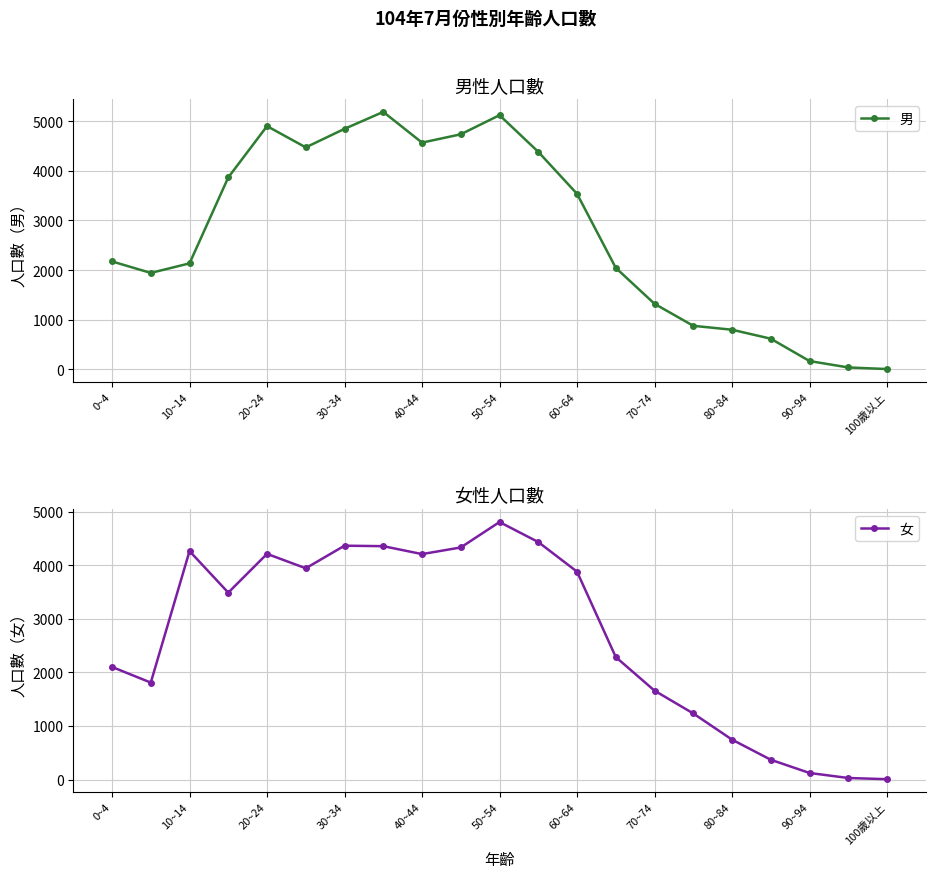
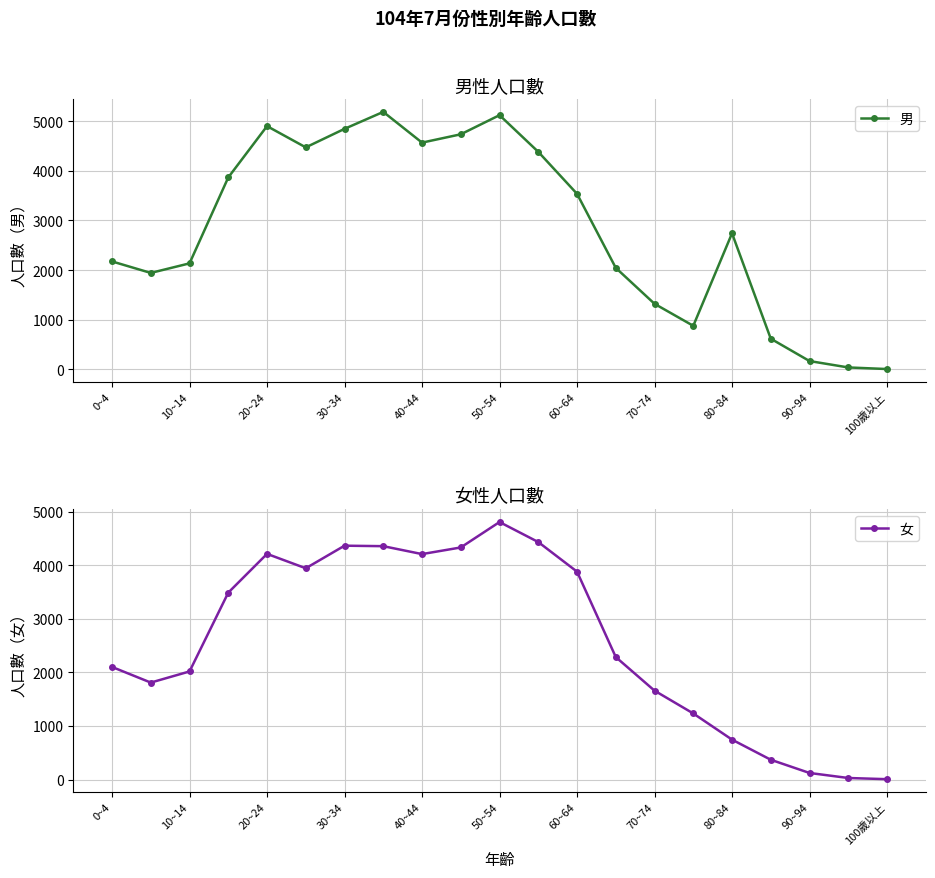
男性人口數, 80~84: 800 -> 2700
女性人口數, 10~14: 4300 -> 2000
